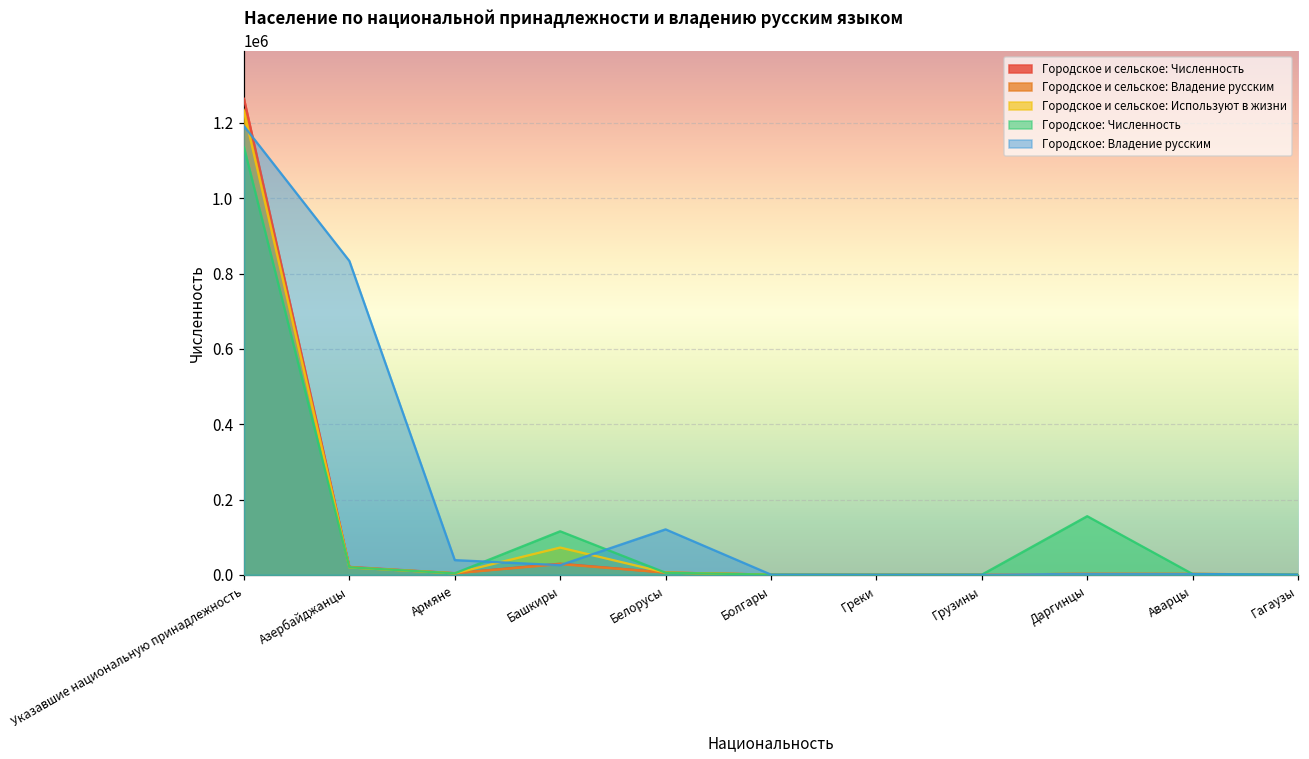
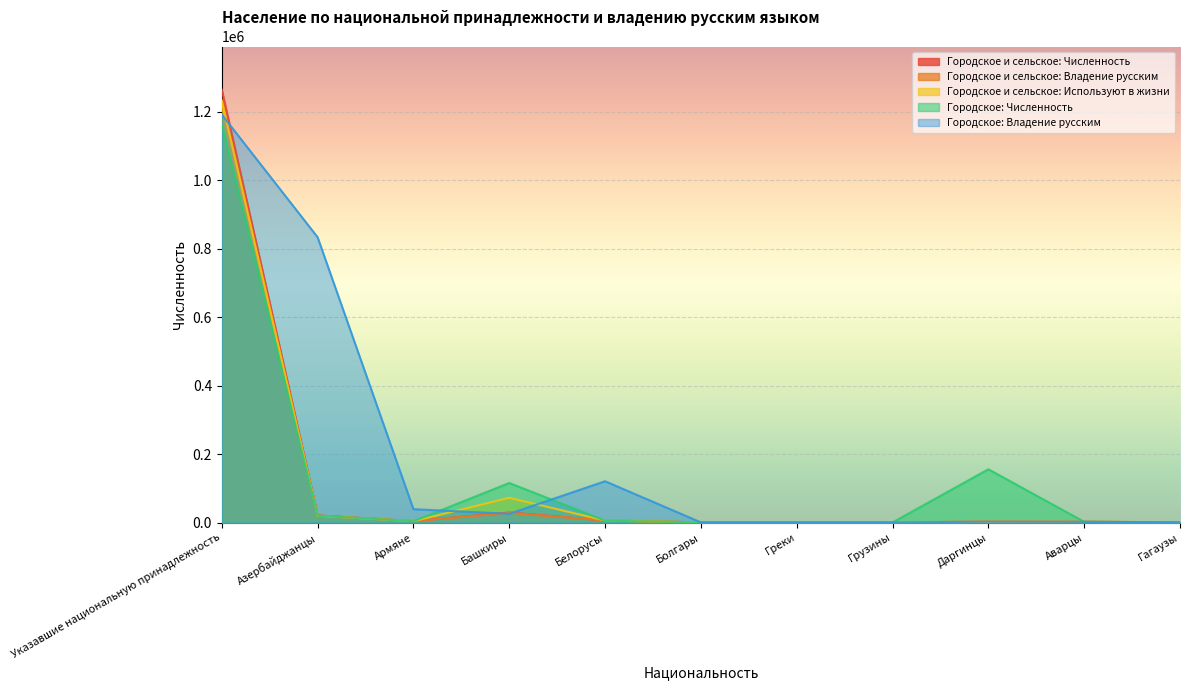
Городское: Численность, Указавшие национальную принадлежность: 1140000 -> 1160000
